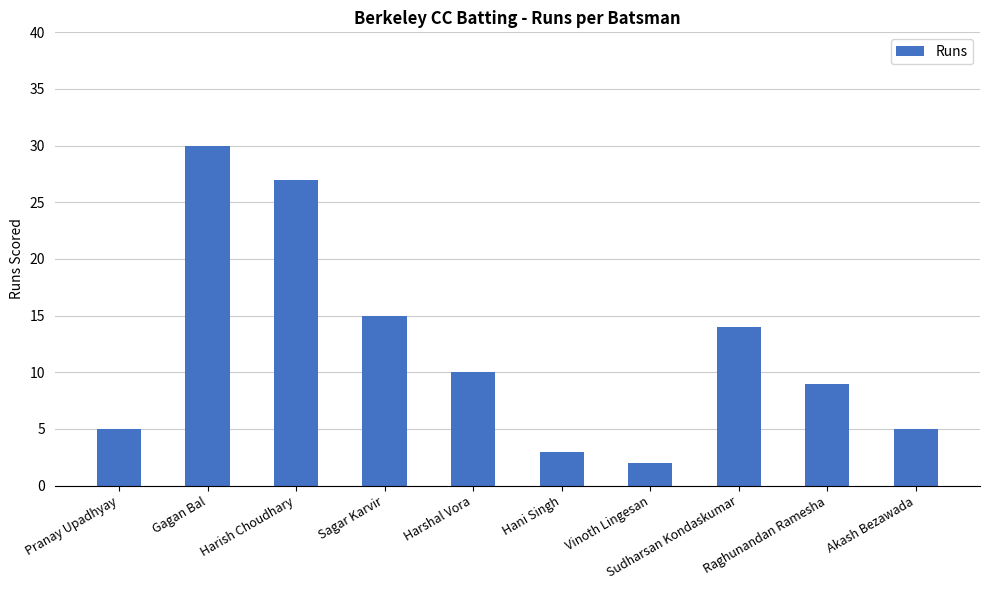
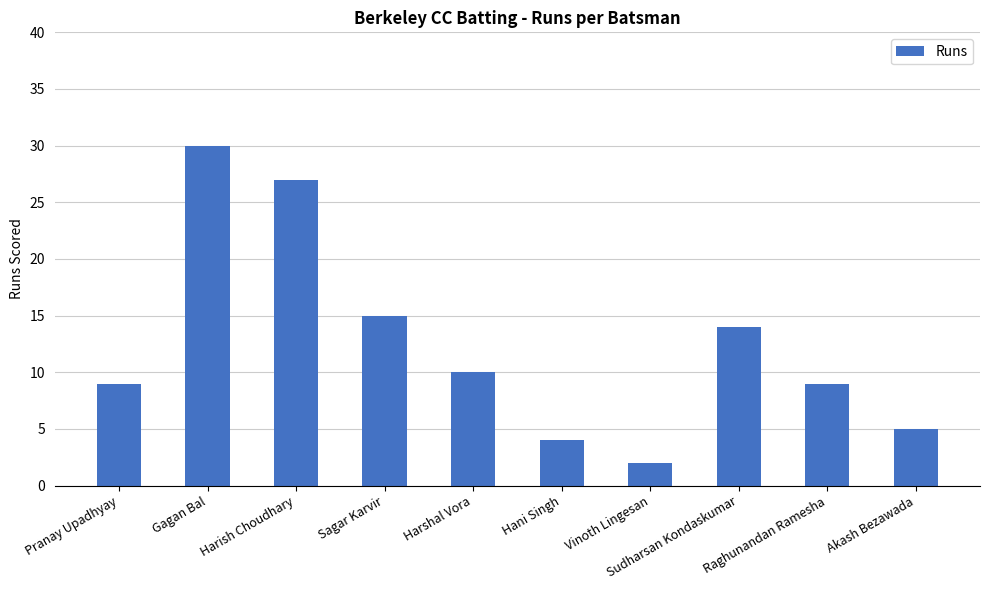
Pranay Upadhyay: 5 -> 9
Hani Singh: 3 -> 4
